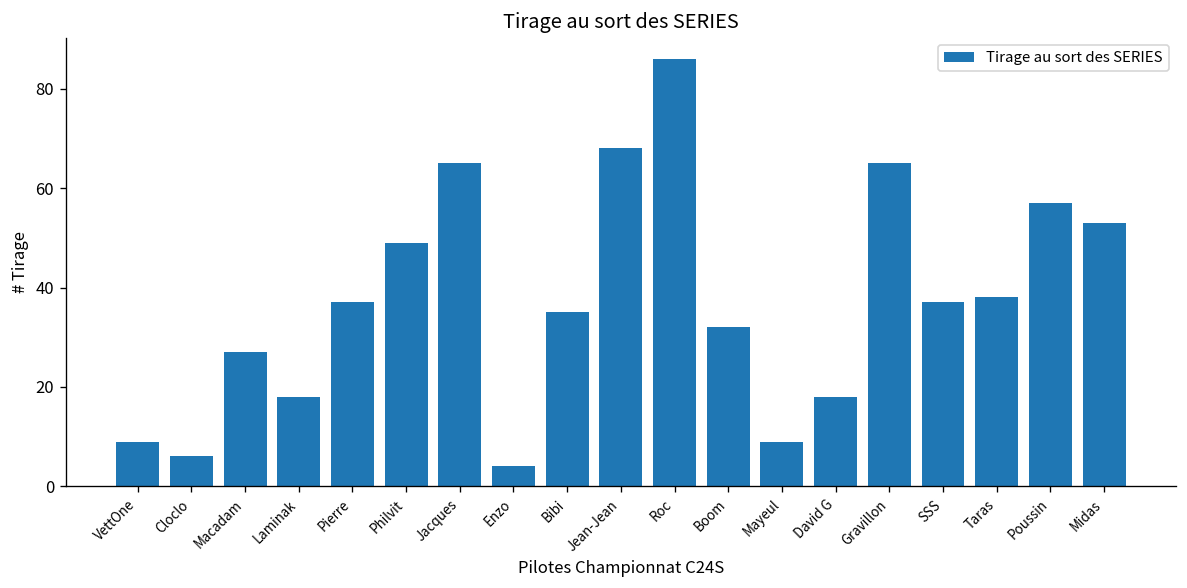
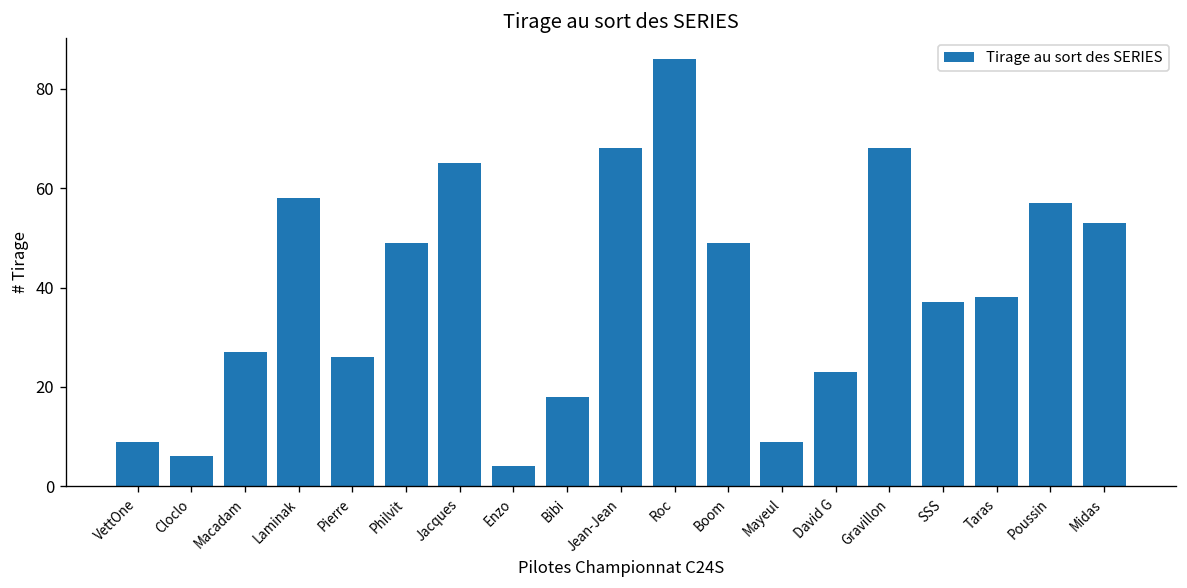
Laminak: 18 -> 58
Pierre: 37 -> 26
Bibi: 35 -> 18
Boom: 32 -> 49
David G: 18 -> 23
Gravillon: 65 -> 68
